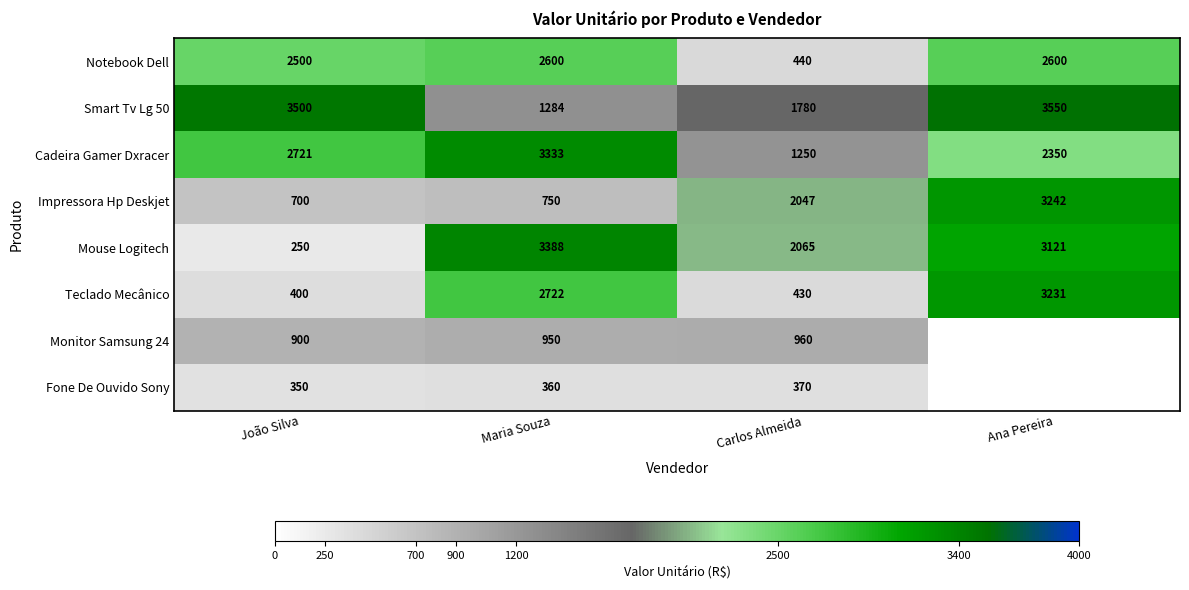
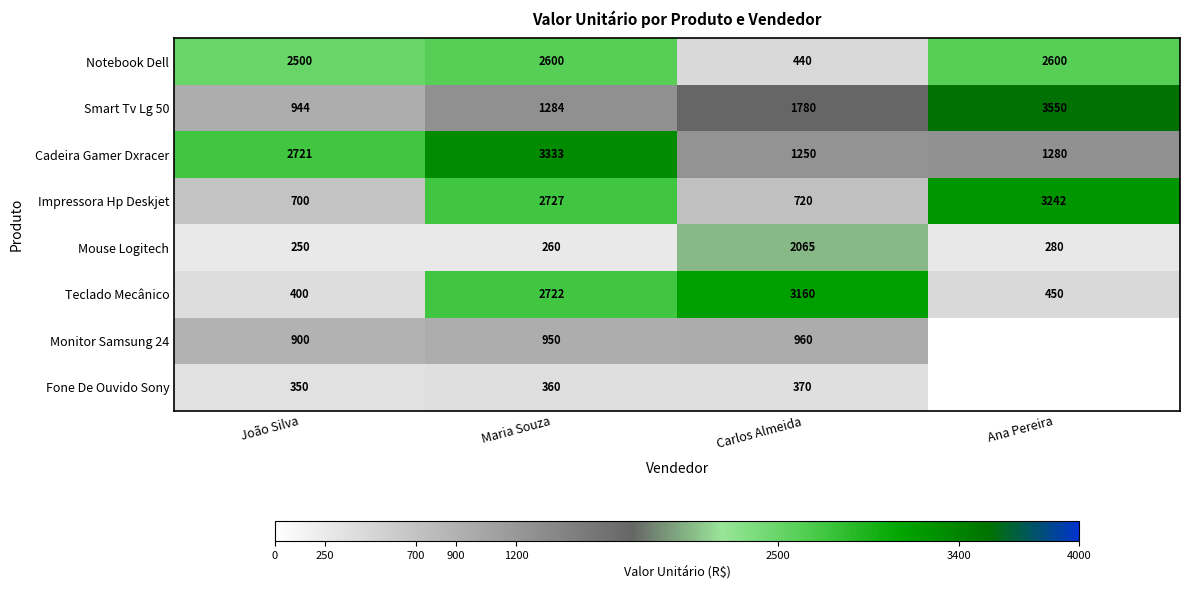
Smart Tv Lg 50, João Silva: 3500 -> 944
Cadeira Gamer Dxracer, Ana Pereira: 2350 -> 1280
Impressora Hp Deskjet, Maria Souza: 750 -> 2727
Impressora Hp Deskjet, Carlos Almeida: 2047 -> 720
Mouse Logitech, Maria Souza: 3388 -> 260
Mouse Logitech, Ana Pereira: 3121 -> 280
Teclado Mecânico, Carlos Almeida: 430 -> 3160
Teclado Mecânico, Ana Pereira: 3231 -> 450
